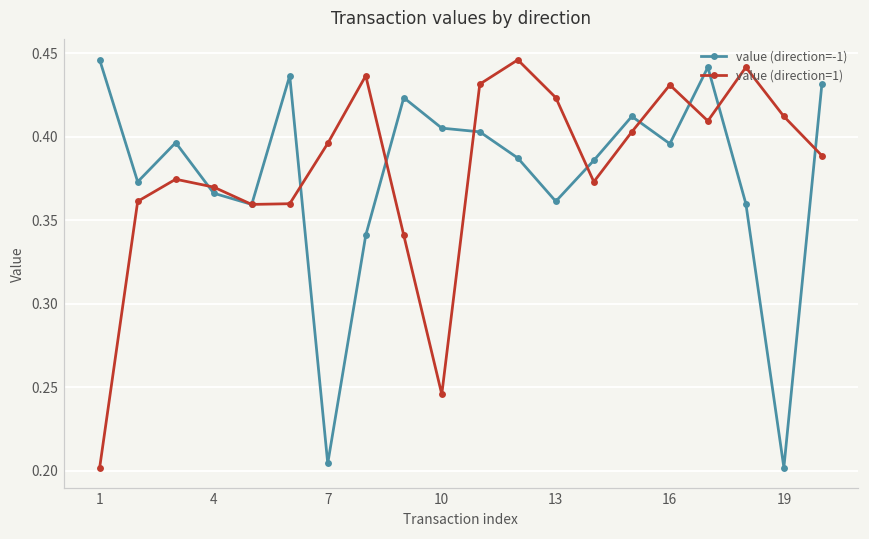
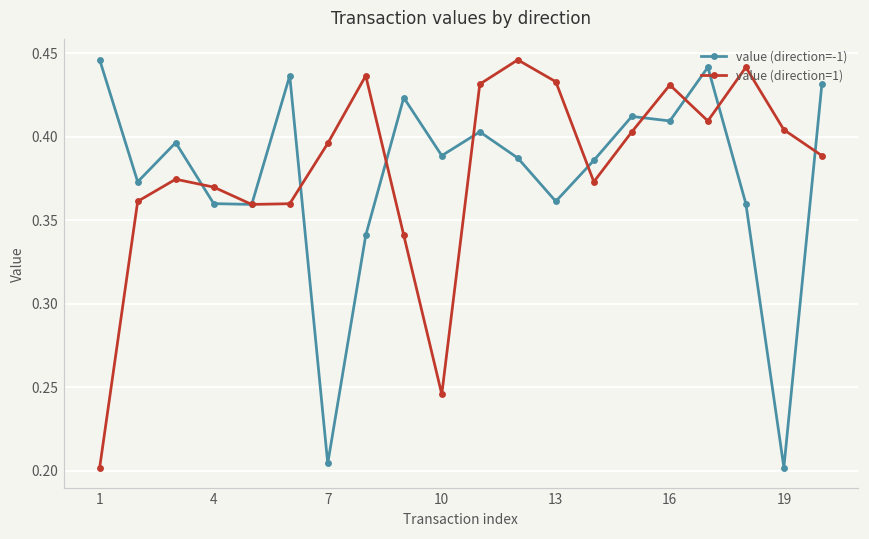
value (direction=-1), 4: 0.366 -> 0.360
value (direction=-1), 10: 0.405 -> 0.389
value (direction=1), 13: 0.423 -> 0.433
value (direction=-1), 16: 0.396 -> 0.409
value (direction=1), 19: 0.412 -> 0.404
